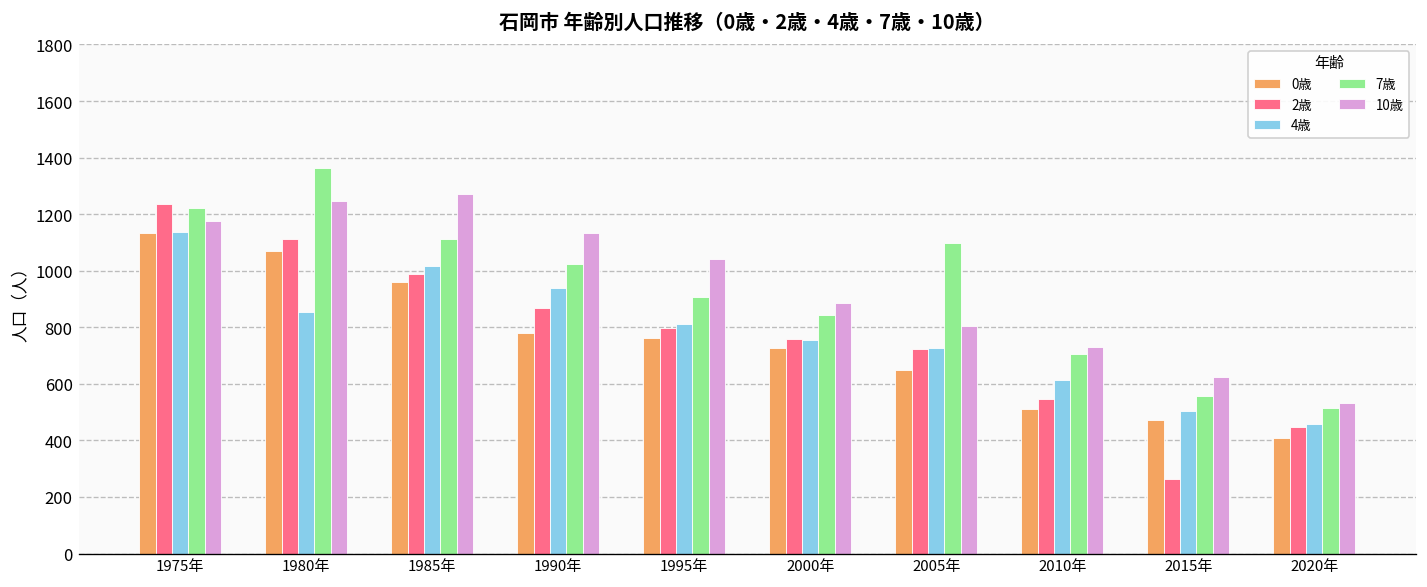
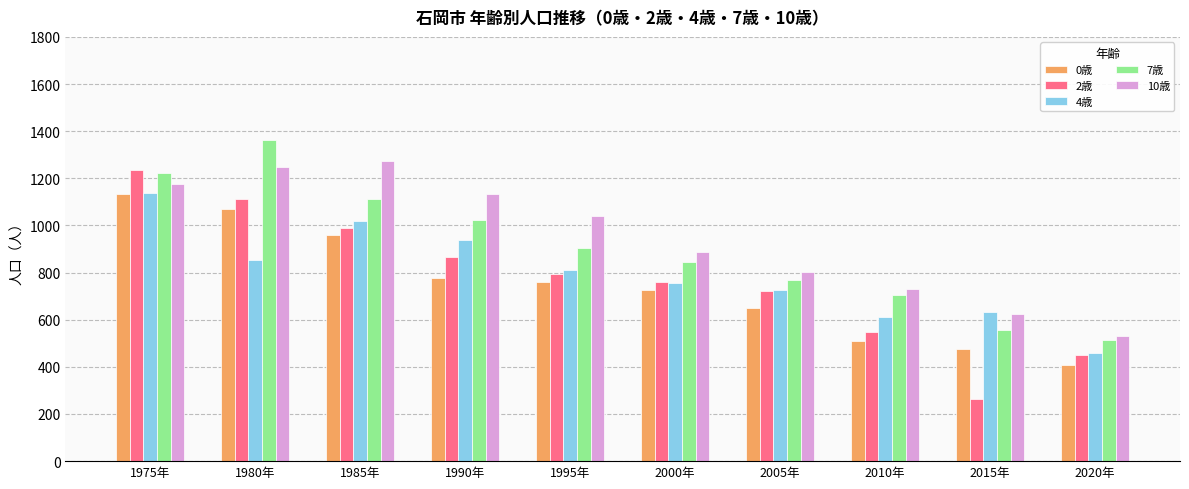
7歳, 2005年: 1100 -> 770
4歳, 2015年: 510 -> 630
